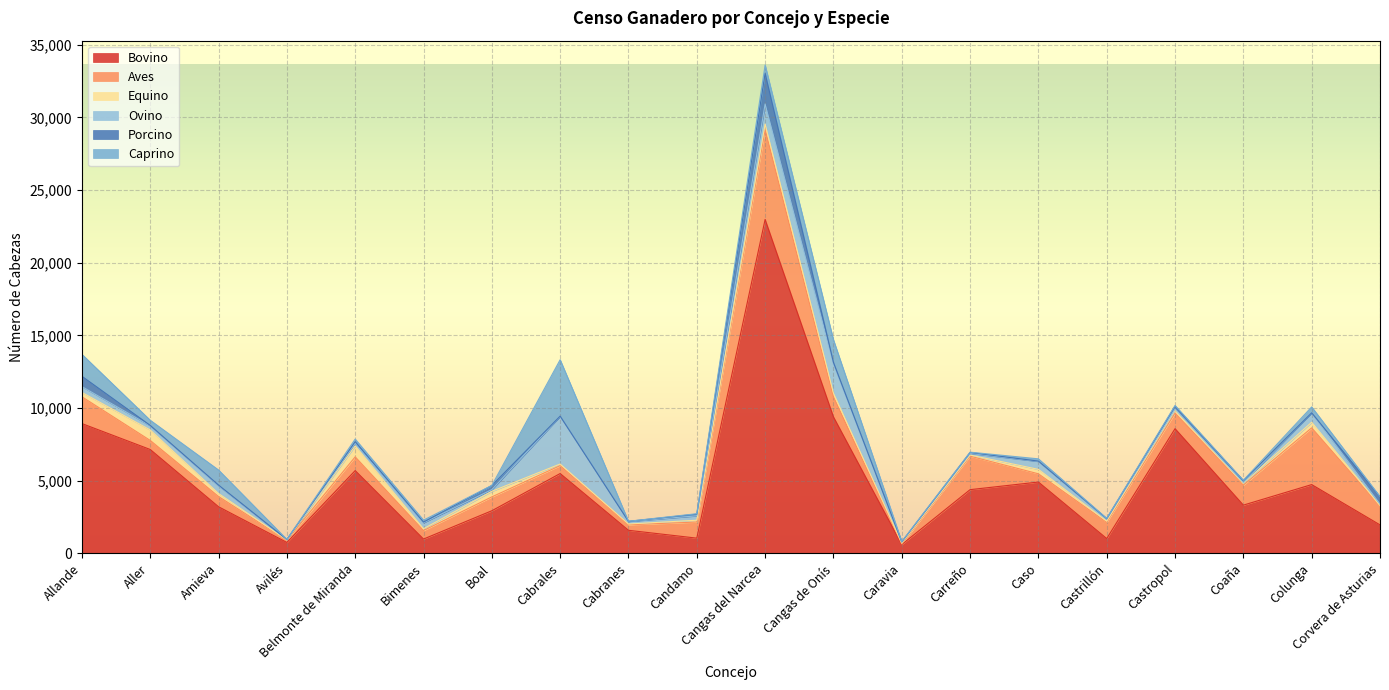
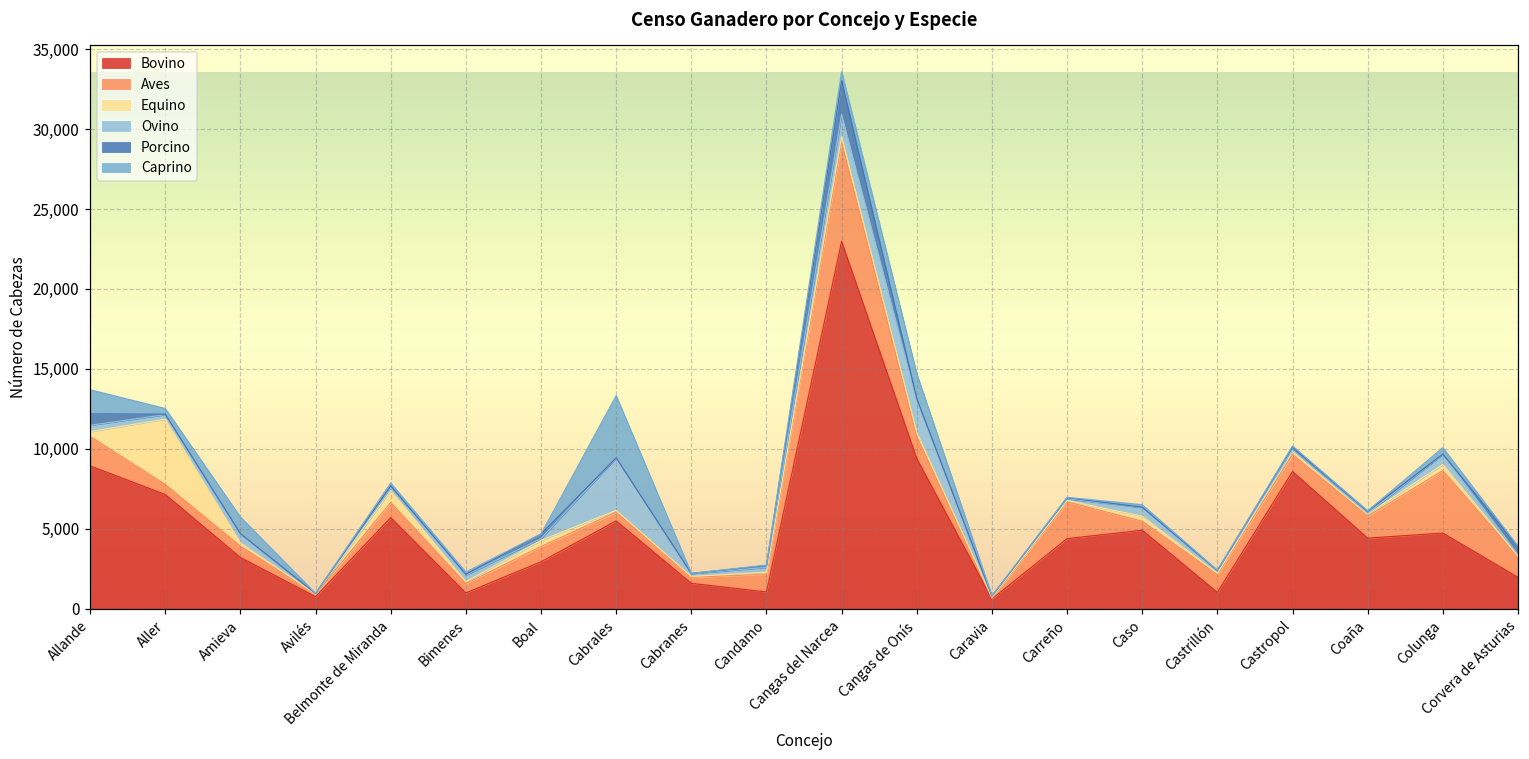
Equino, Aller: 700 -> 4,100
Bovino, Coaña: 3,300 -> 4,400
